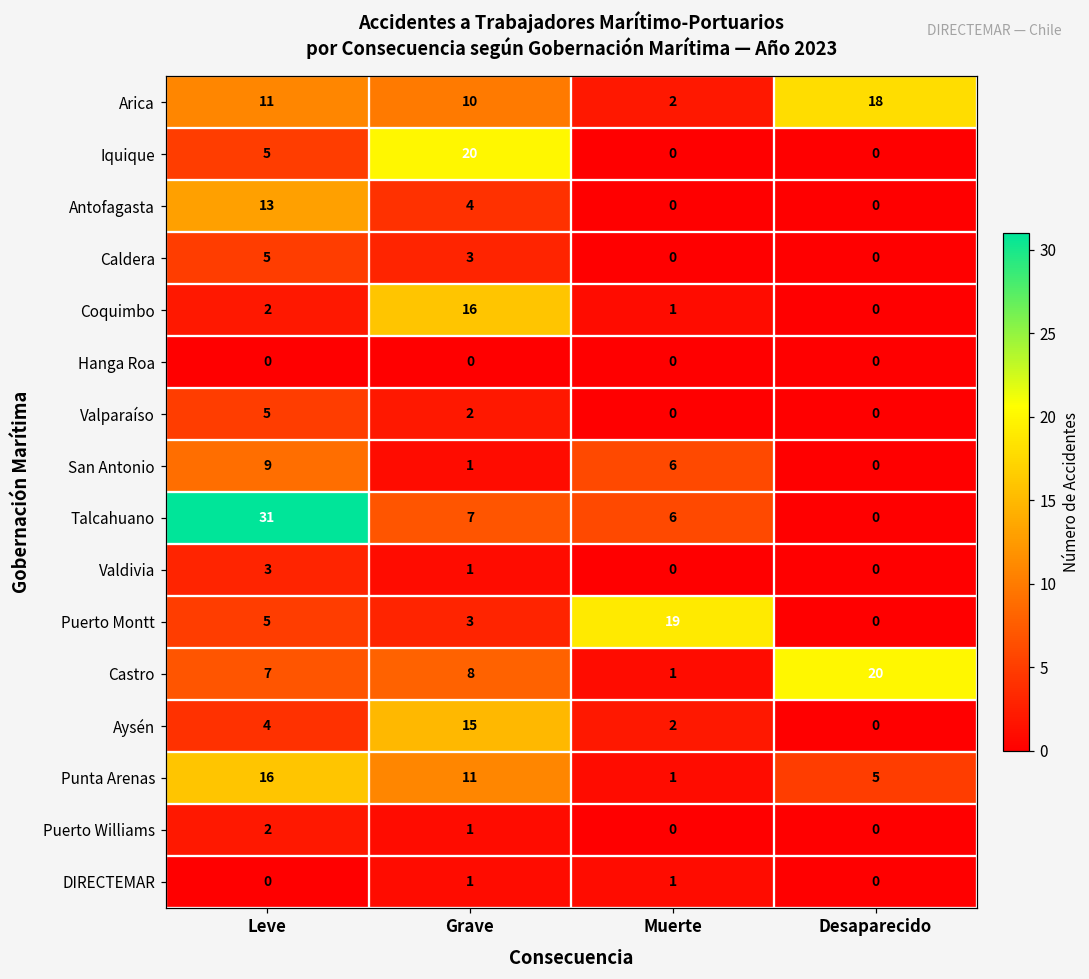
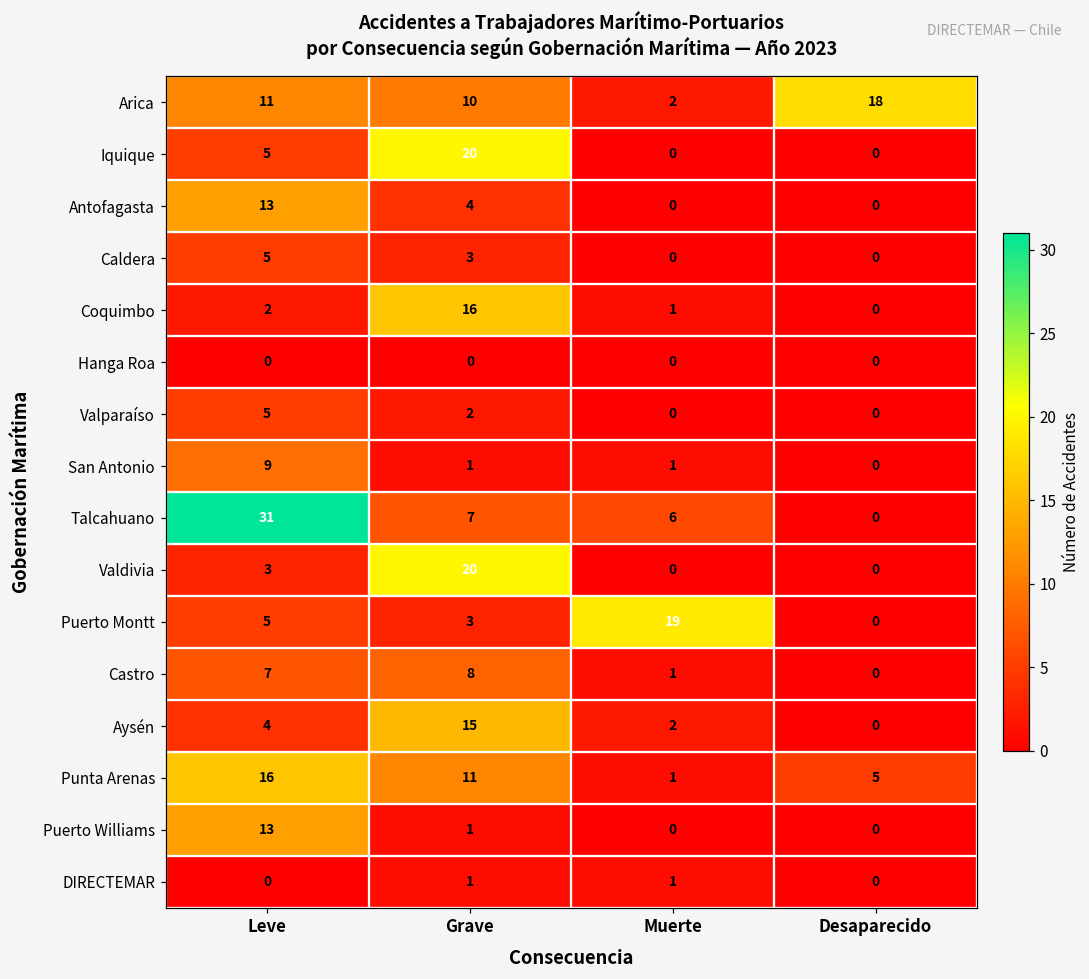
San Antonio, Muerte: 6 -> 1
Valdivia, Grave: 1 -> 20
Castro, Desaparecido: 20 -> 0
Puerto Williams, Leve: 2 -> 13
